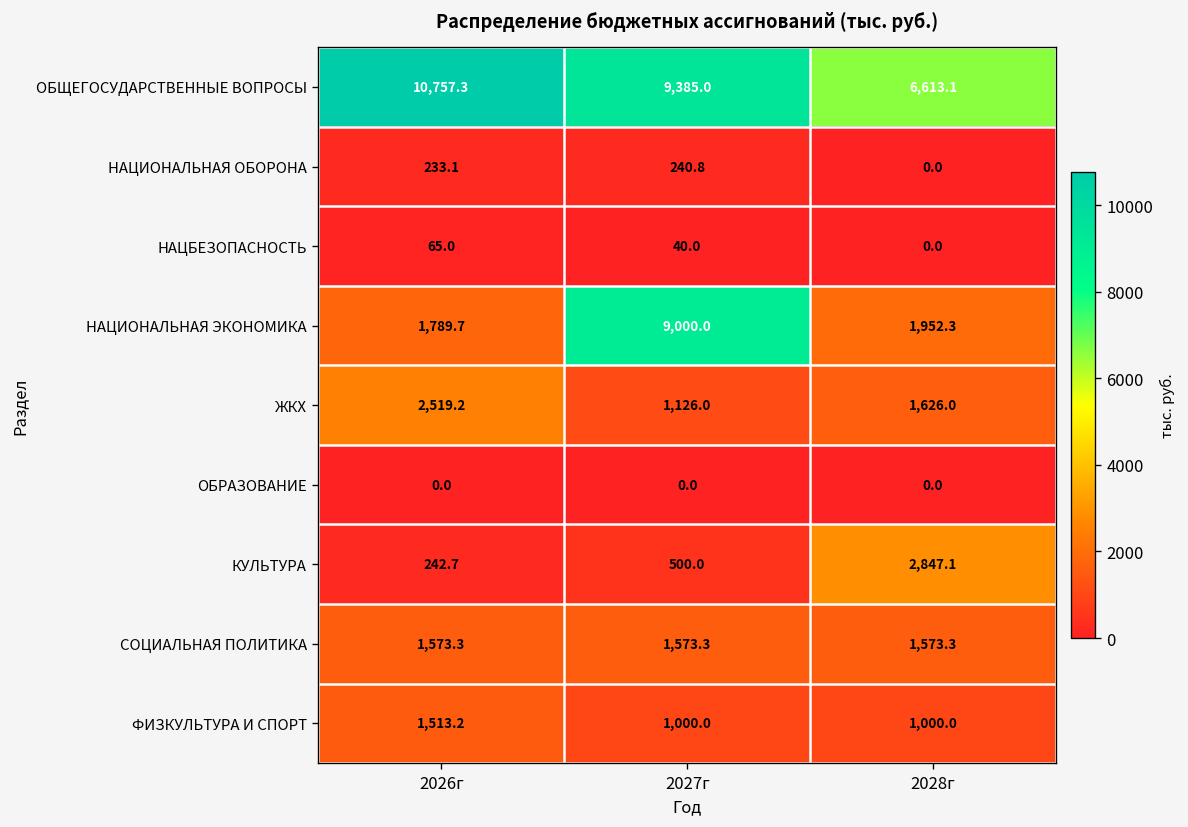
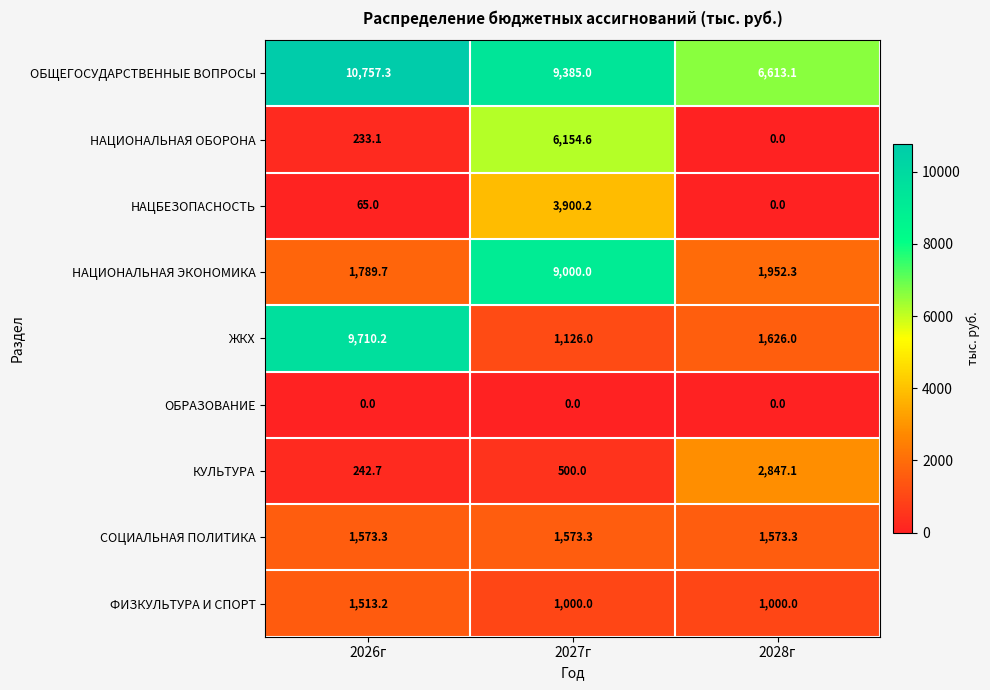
НАЦИОНАЛЬНАЯ ОБОРОНА, 2027г: 240.8 -> 6,154.6
НАЦБЕЗОПАСНОСТЬ, 2027г: 40.0 -> 3,900.2
ЖКХ, 2026г: 2,519.2 -> 9,710.2
